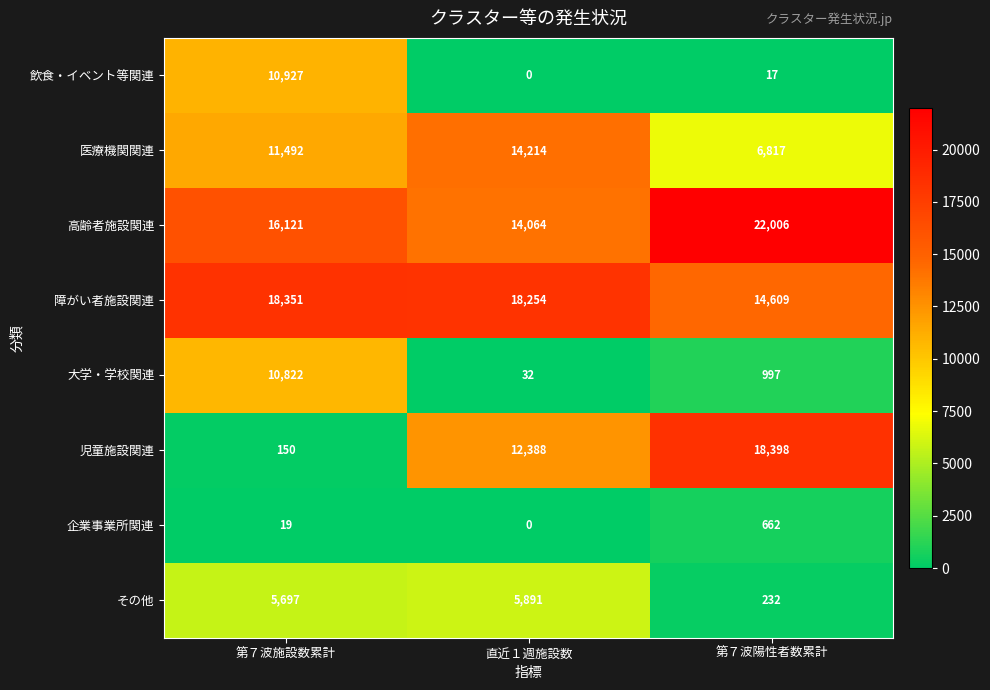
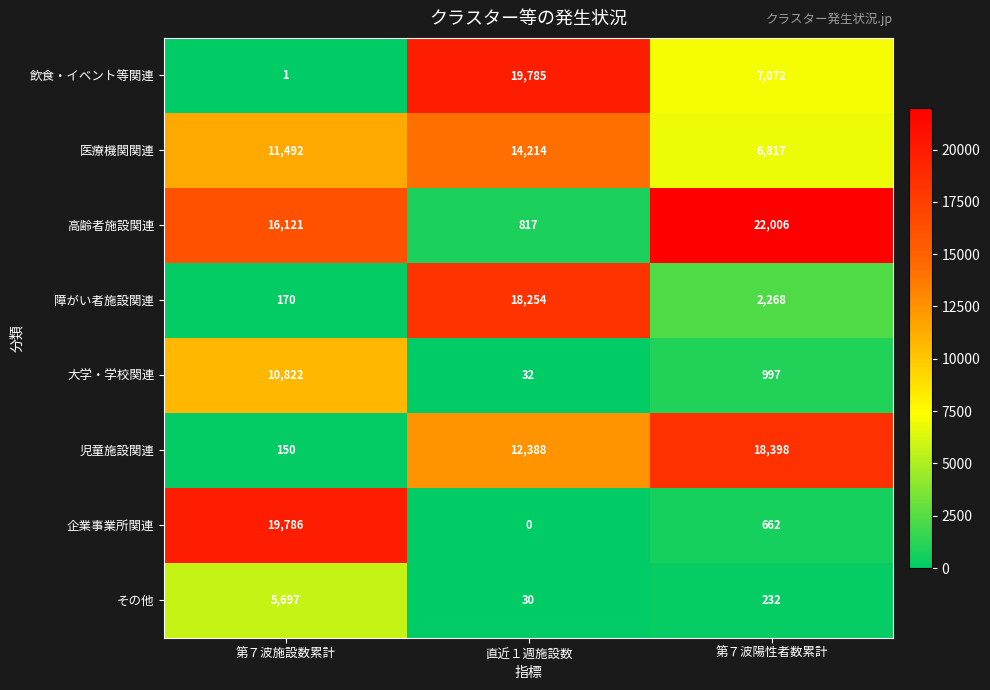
飲食・イベント等関連, 第７波施設数累計: 10,927 -> 1
飲食・イベント等関連, 直近１週施設数: 0 -> 19,785
飲食・イベント等関連, 第７波陽性者数累計: 17 -> 7,072
高齢者施設関連, 直近１週施設数: 14,064 -> 817
障がい者施設関連, 第７波施設数累計: 18,351 -> 170
障がい者施設関連, 第７波陽性者数累計: 14,609 -> 2,268
企業事業所関連, 第７波施設数累計: 19 -> 19,786
その他, 直近１週施設数: 5,891 -> 30
